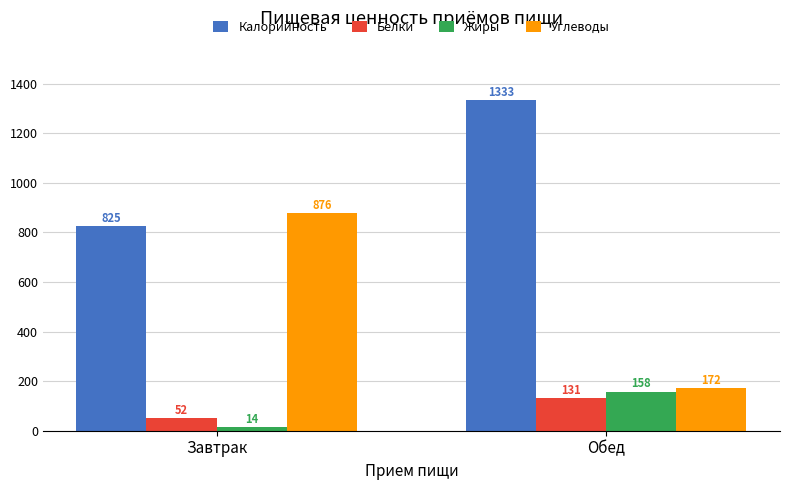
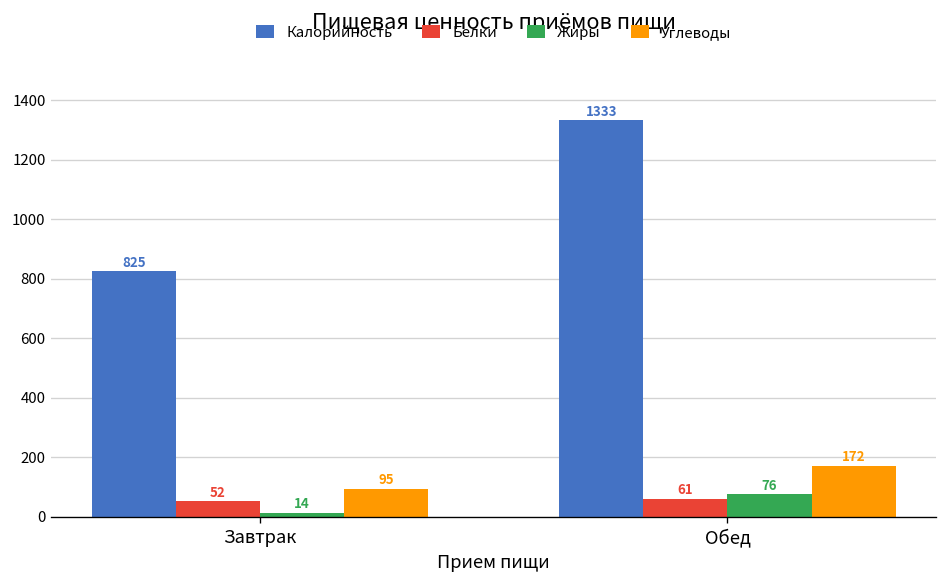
Углеводы, Завтрак: 876 -> 95
Белки, Обед: 131 -> 61
Жиры, Обед: 158 -> 76
